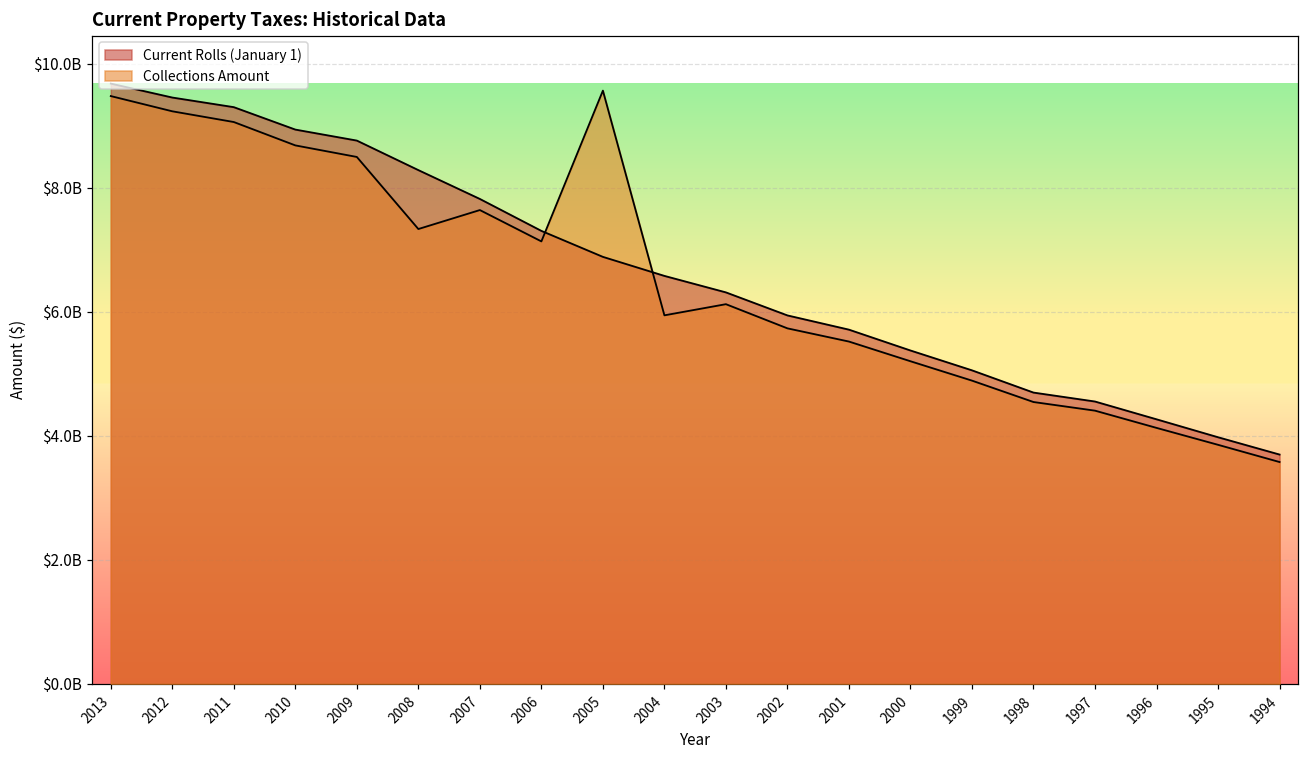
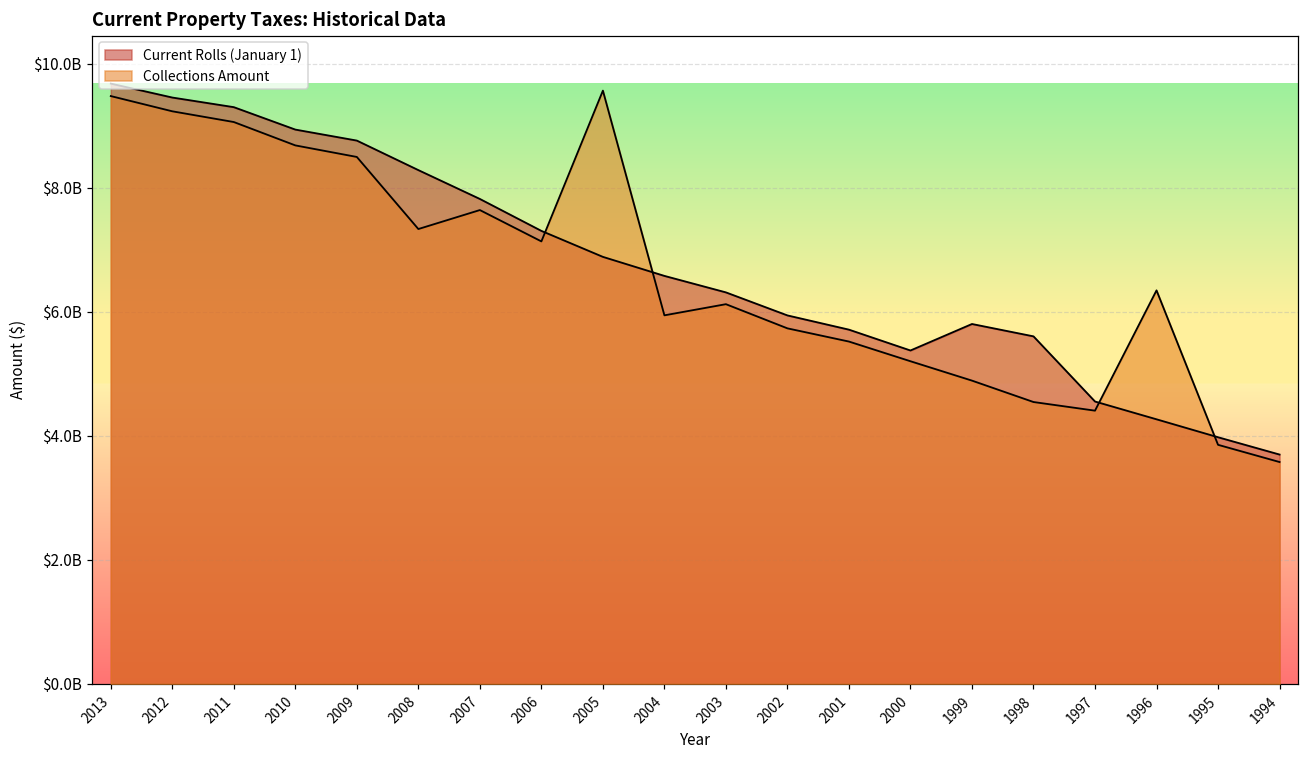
Current Rolls (January 1), 1999: $5100000000 -> $5800000000
Current Rolls (January 1), 1998: $4700000000 -> $5600000000
Collections Amount, 1996: $4100000000 -> $6300000000
